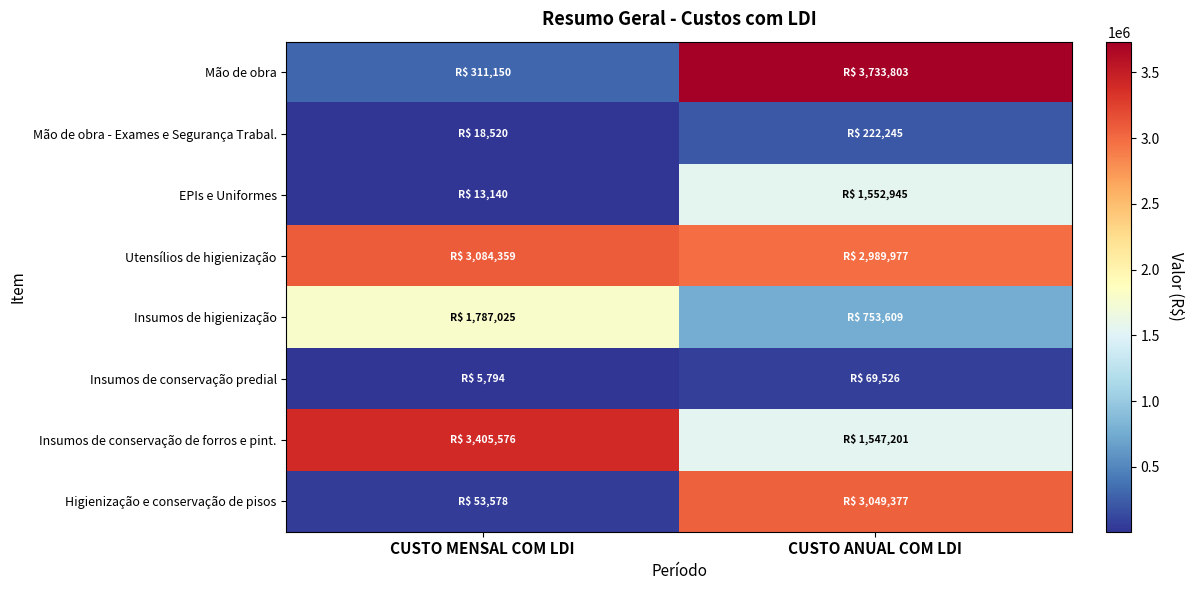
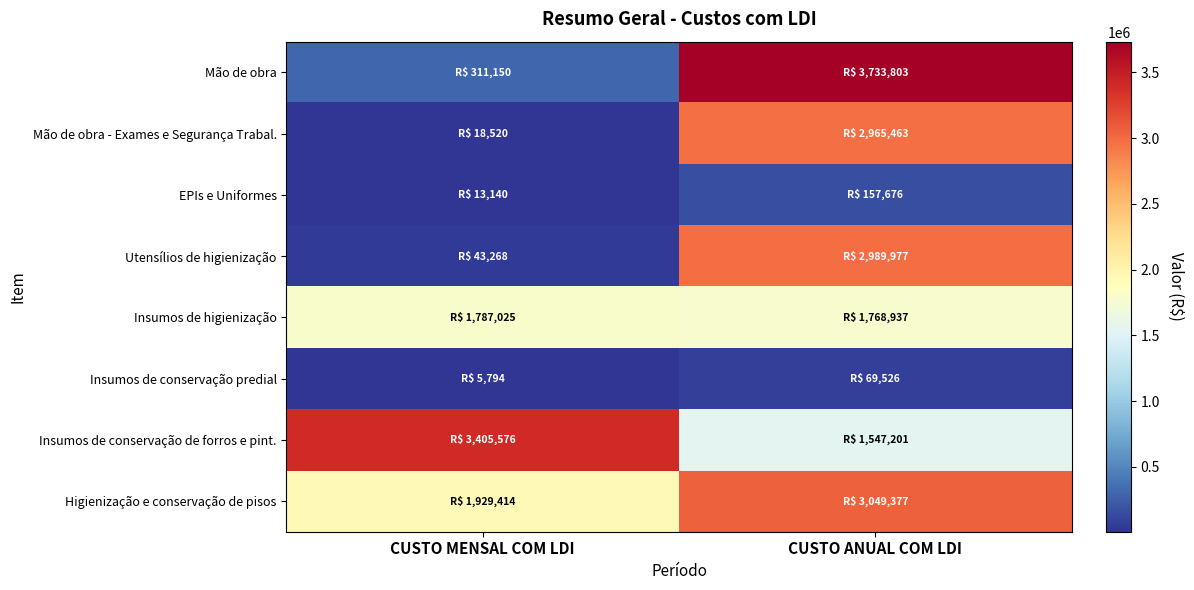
Mão de obra - Exames e Segurança Trabal., CUSTO ANUAL COM LDI: 222,245 -> 2,965,463
EPIs e Uniformes, CUSTO ANUAL COM LDI: 1,552,945 -> 157,676
Utensílios de higienização, CUSTO MENSAL COM LDI: 3,084,359 -> 43,268
Insumos de higienização, CUSTO ANUAL COM LDI: 753,609 -> 1,768,937
Higienização e conservação de pisos, CUSTO MENSAL COM LDI: 53,578 -> 1,929,414
